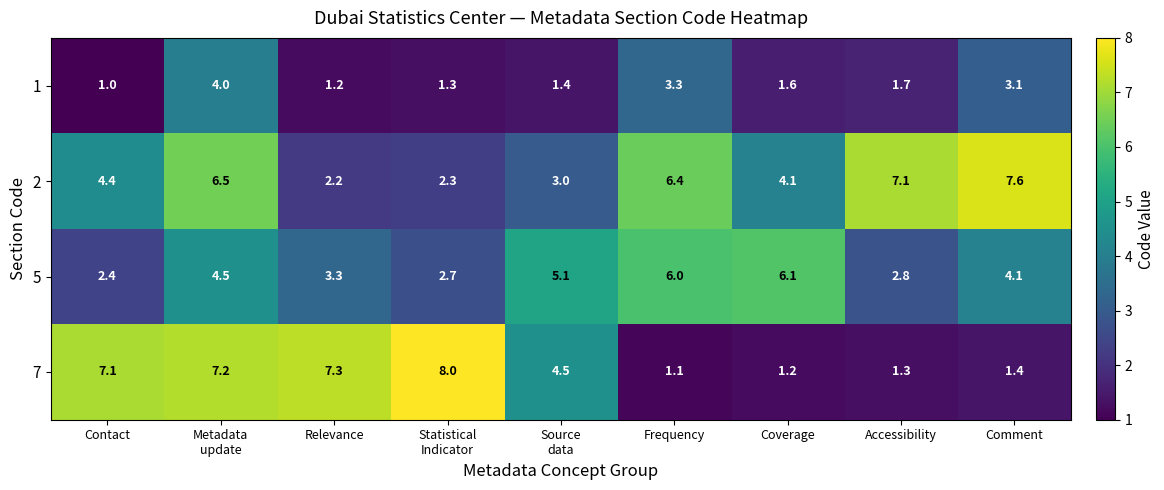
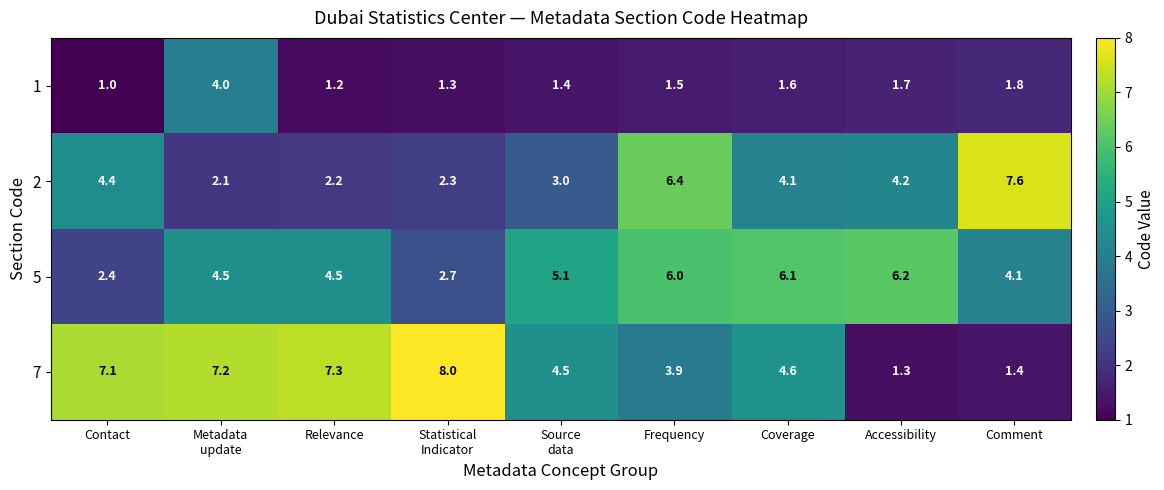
1, Frequency: 3.3 -> 1.5
1, Comment: 3.1 -> 1.8
2, Metadata update: 6.5 -> 2.1
2, Accessibility: 7.1 -> 4.2
5, Relevance: 3.3 -> 4.5
5, Accessibility: 2.8 -> 6.2
7, Frequency: 1.1 -> 3.9
7, Coverage: 1.2 -> 4.6
